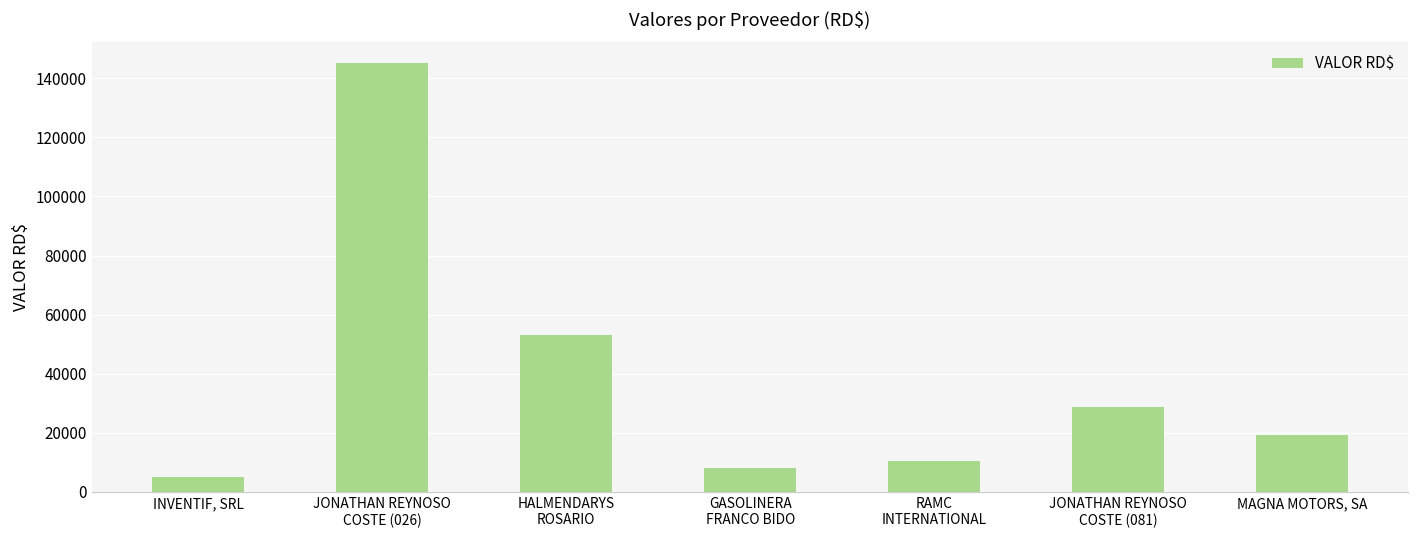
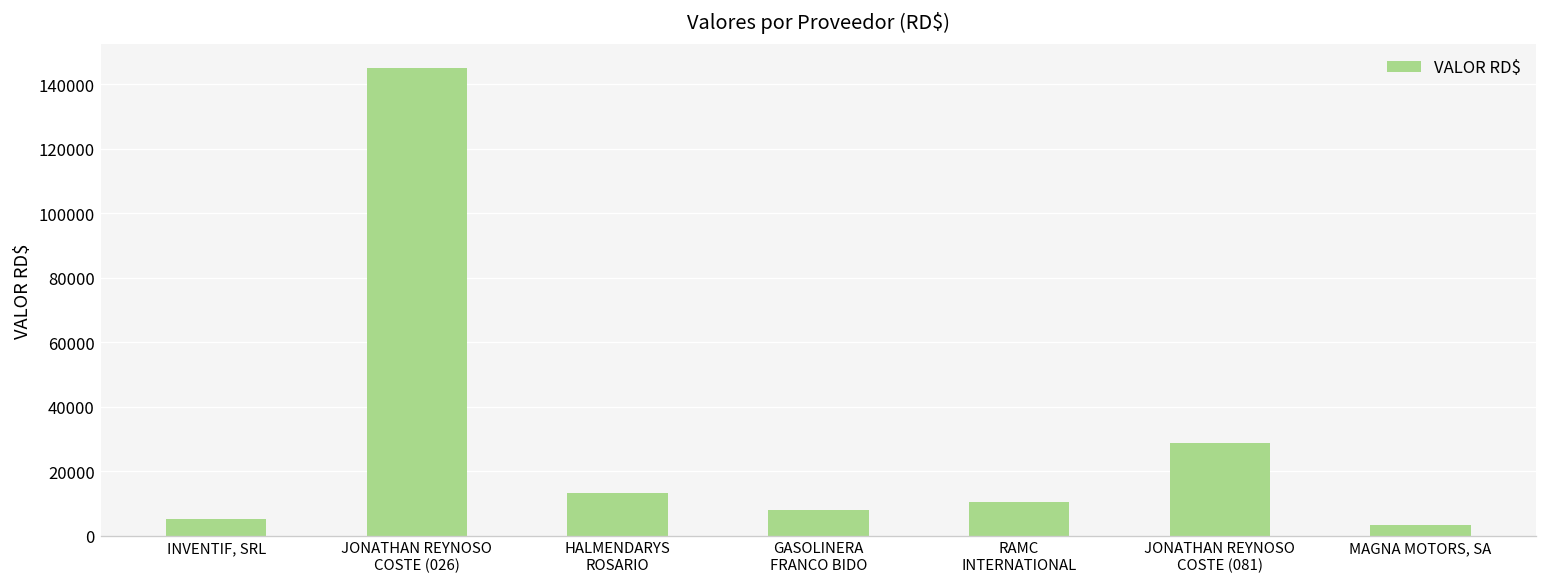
HALMENDARYS ROSARIO: 53000 -> 13000
MAGNA MOTORS, SA: 19000 -> 3000
